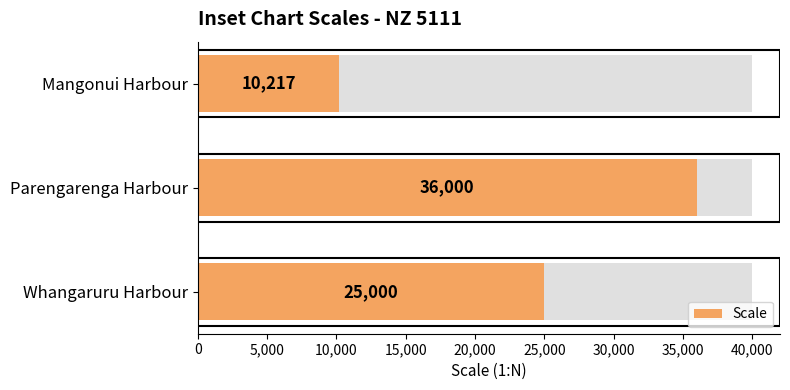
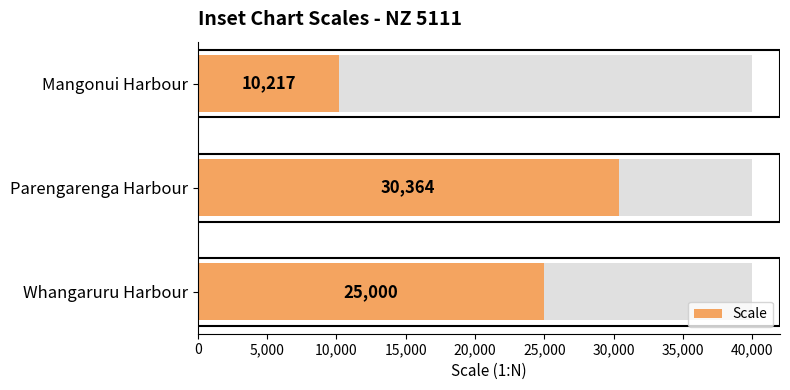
Scale, Parengarenga Harbour: 36,000 -> 30,364
